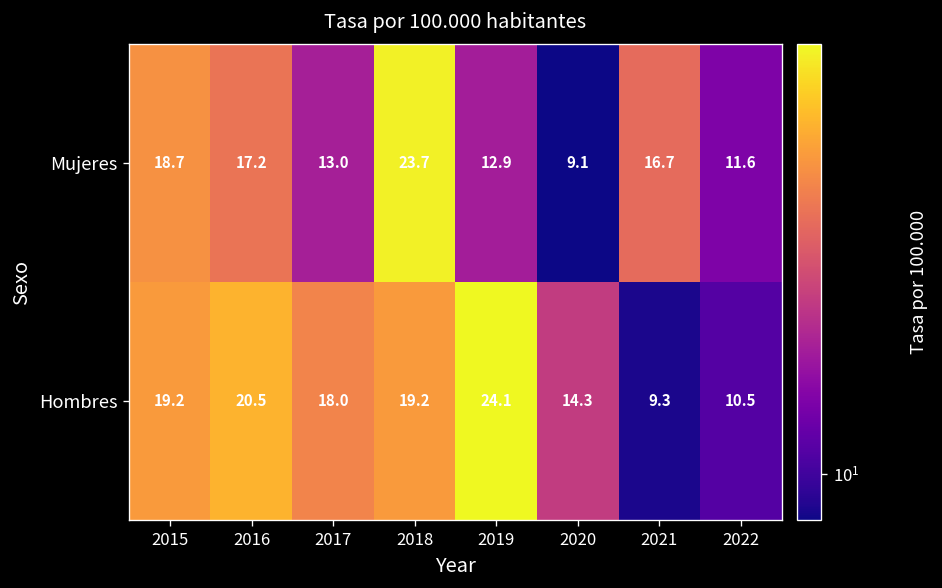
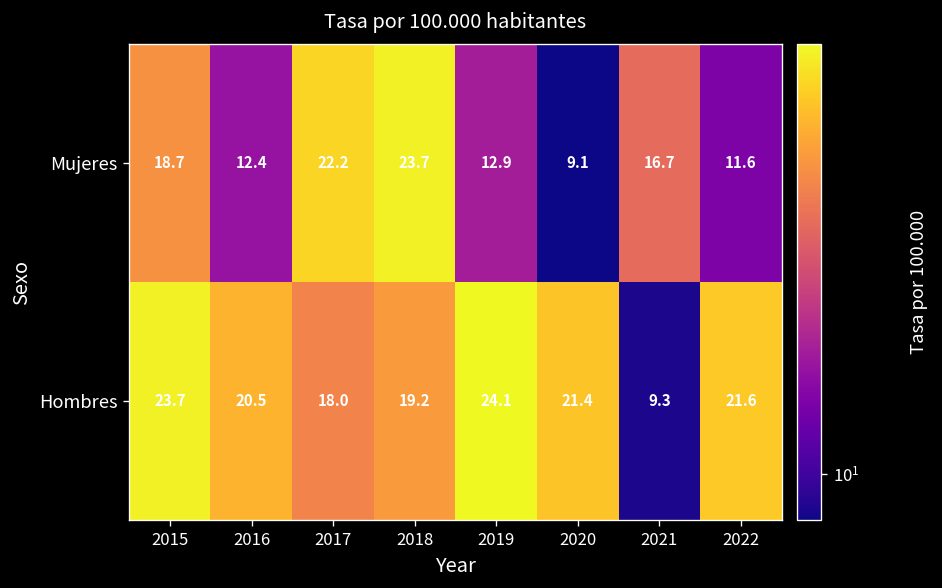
Mujeres, 2016: 17.2 -> 12.4
Mujeres, 2017: 13.0 -> 22.2
Hombres, 2015: 19.2 -> 23.7
Hombres, 2020: 14.3 -> 21.4
Hombres, 2022: 10.5 -> 21.6
